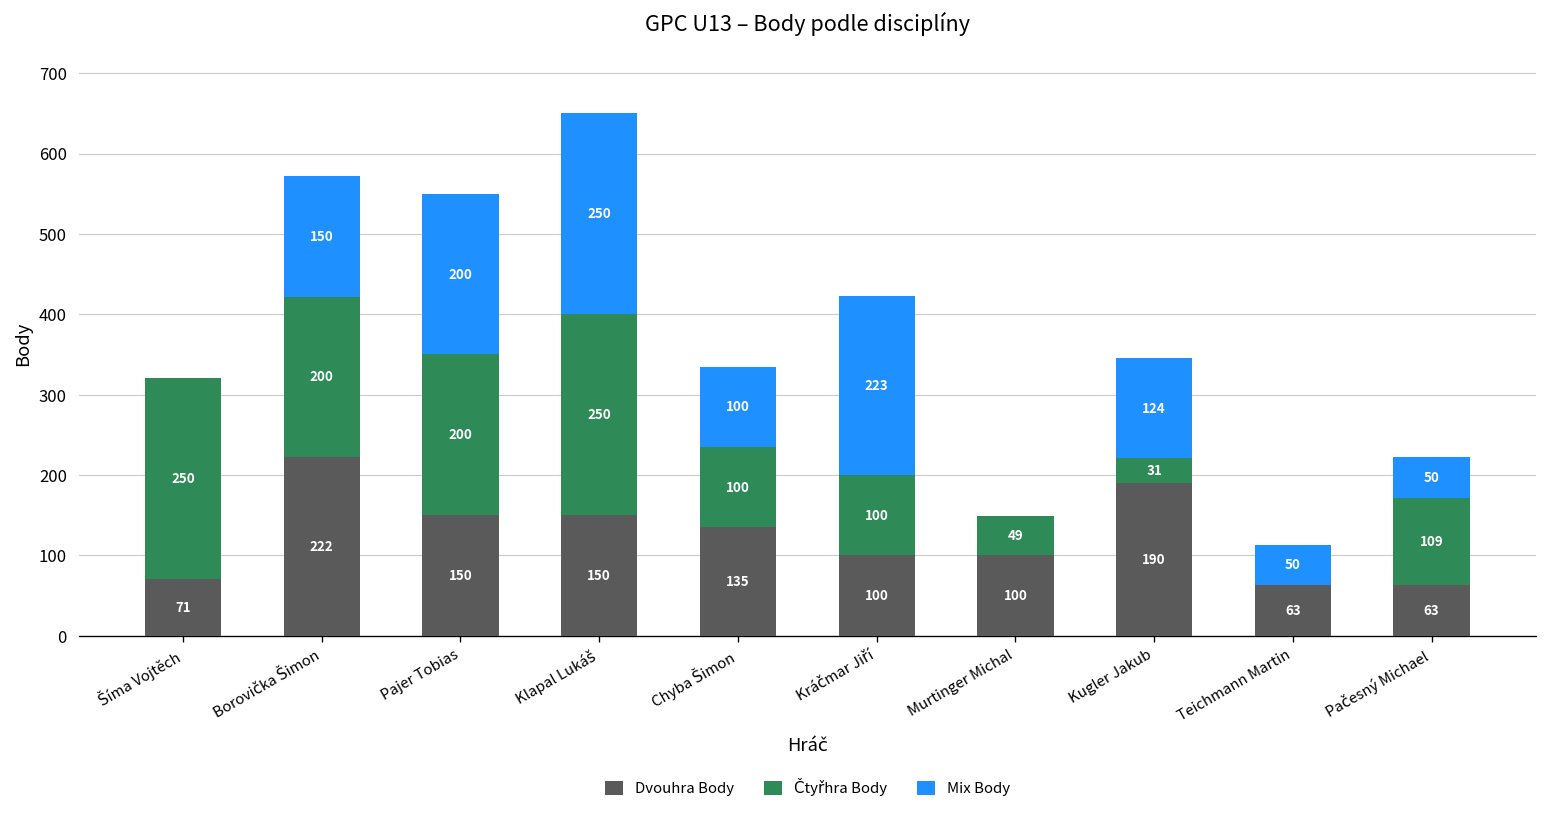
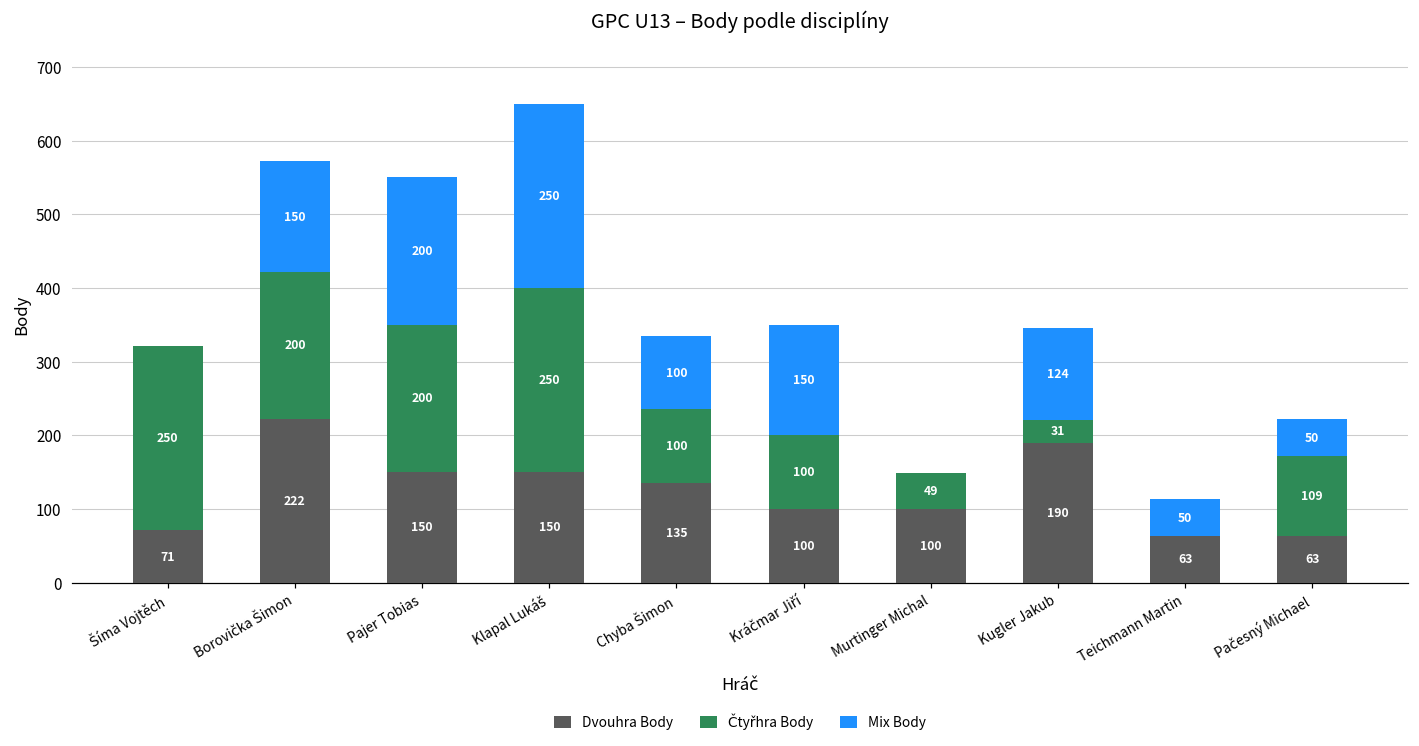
Mix Body, Kráčmar Jiří: 223 -> 150
